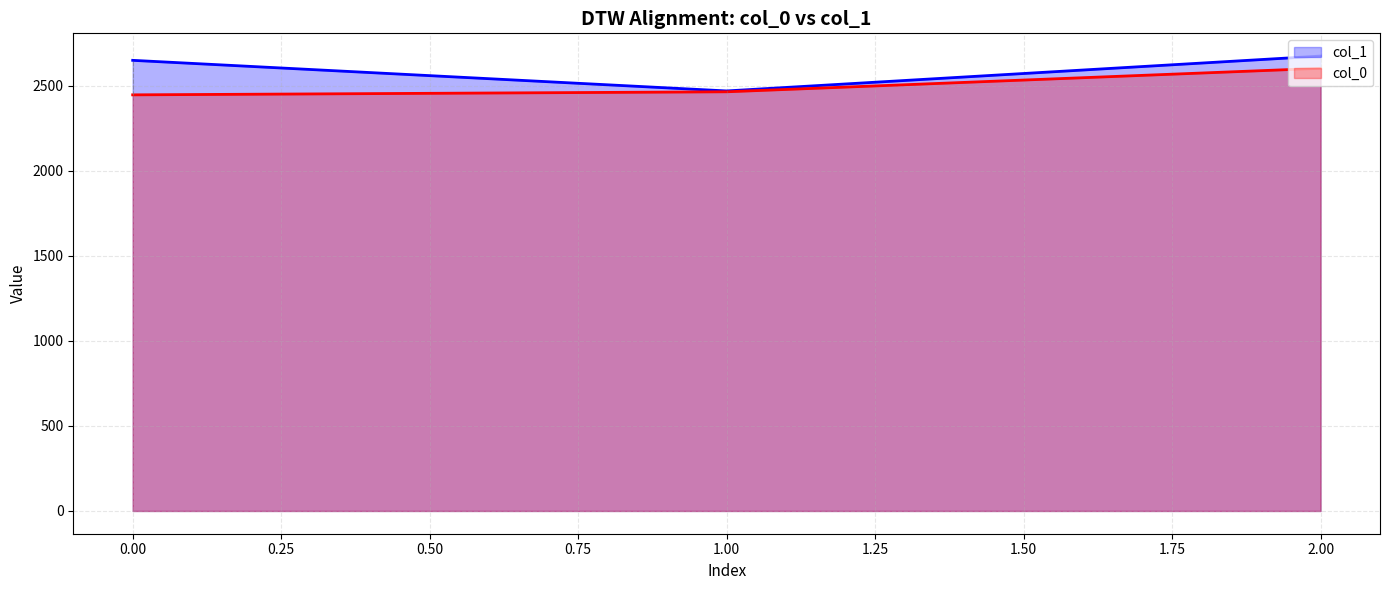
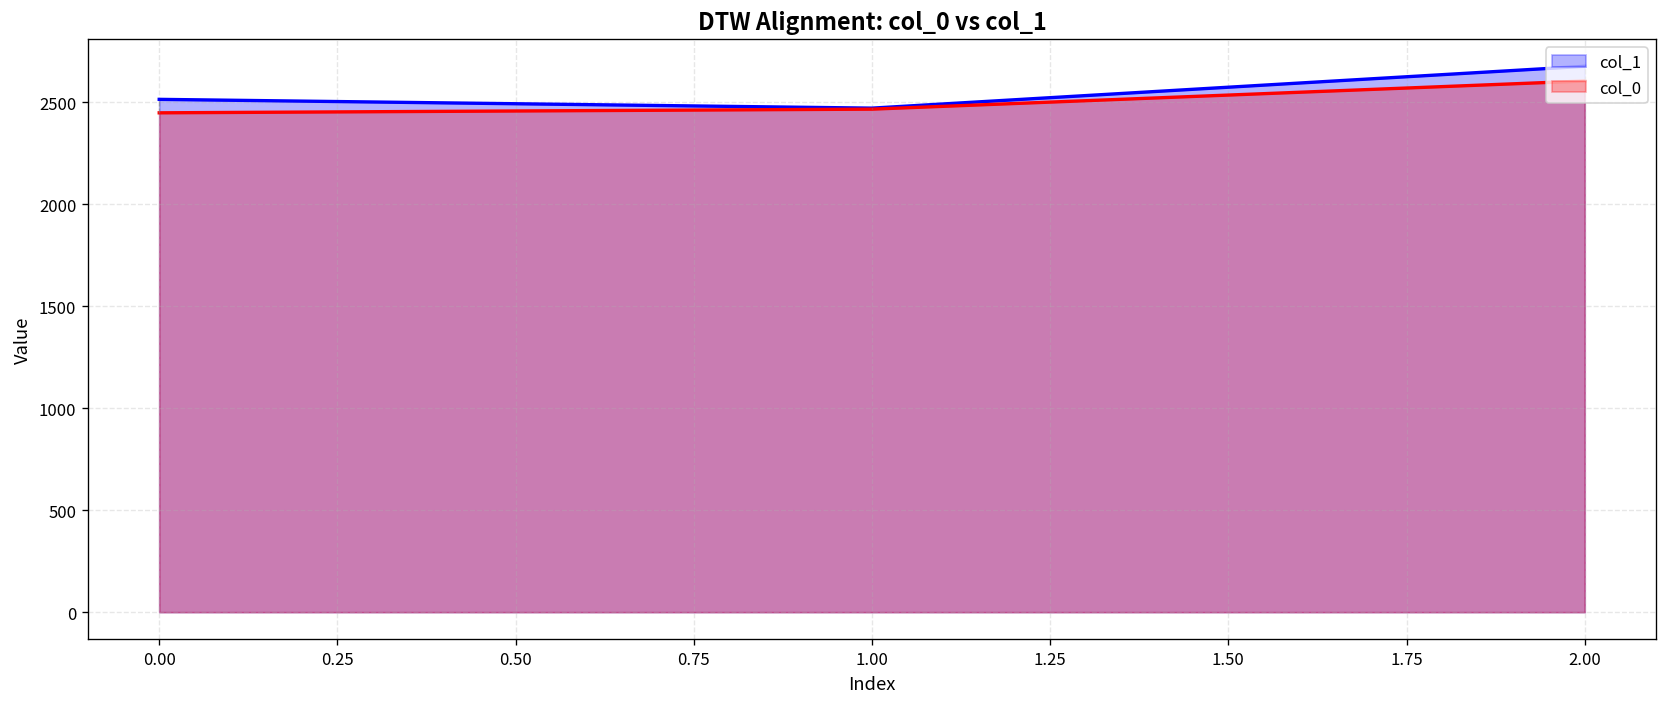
col_1, 0.00: 2650 -> 2510
